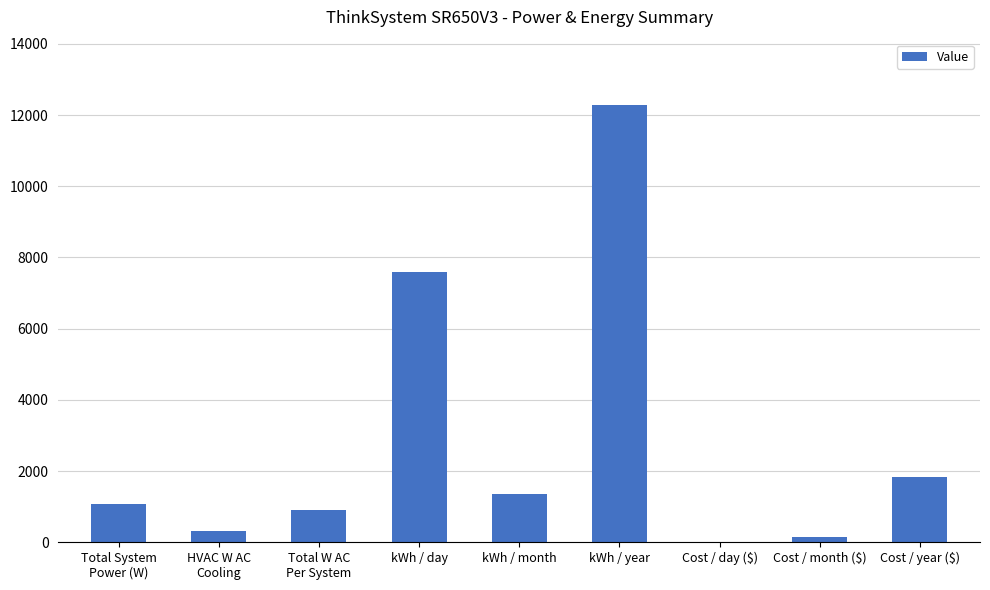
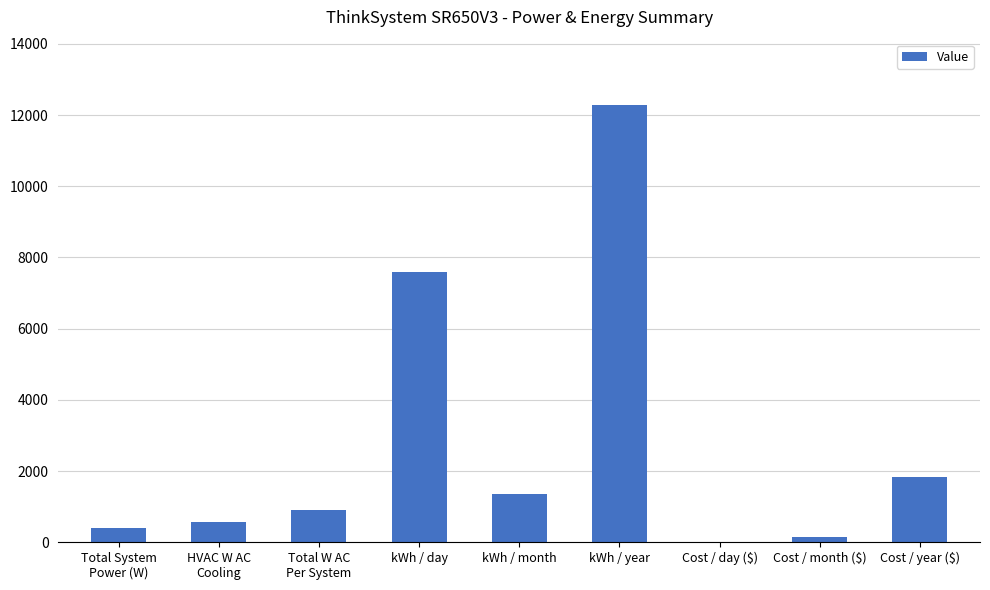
Total System Power (W): 1100 -> 400
HVAC W AC Cooling: 300 -> 600
